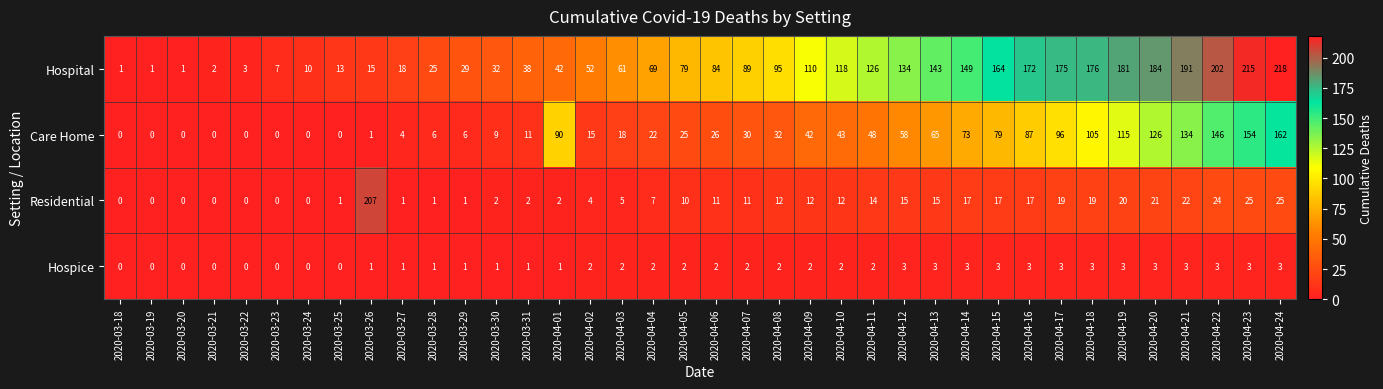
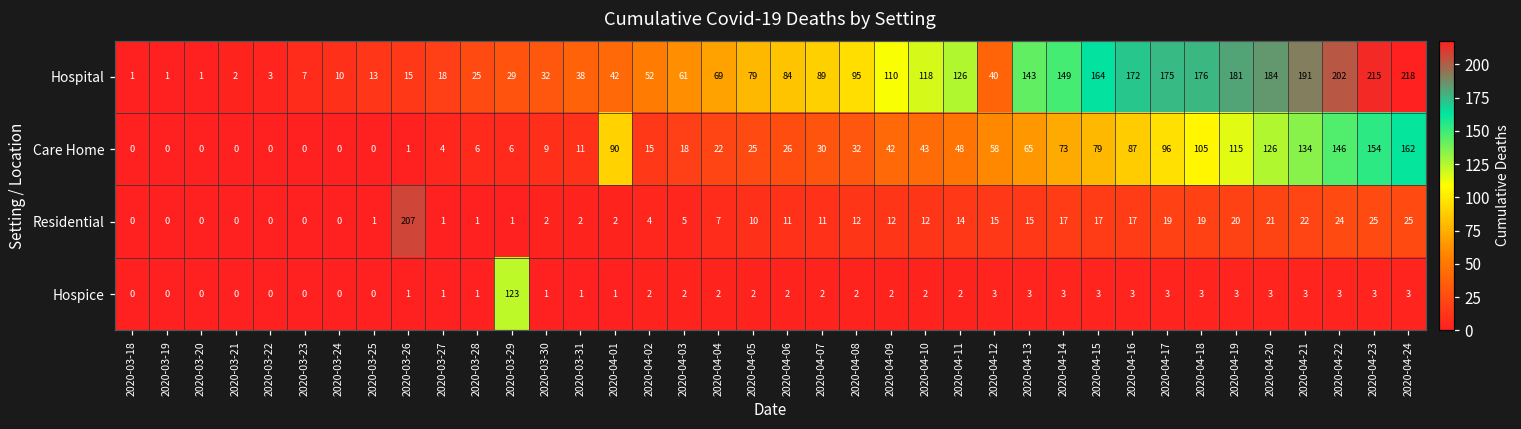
Hospital, 2020-04-12: 134 -> 40
Hospice, 2020-03-29: 1 -> 123
